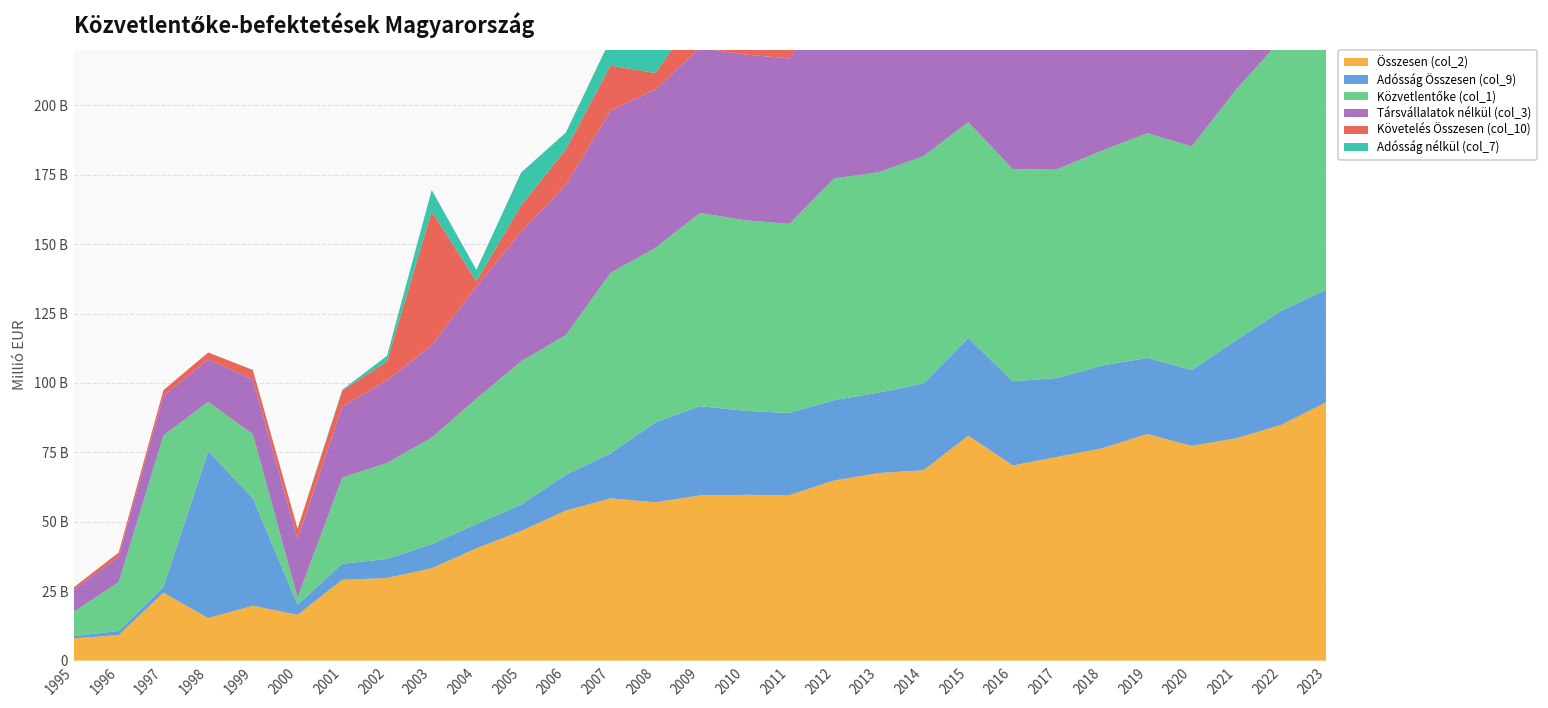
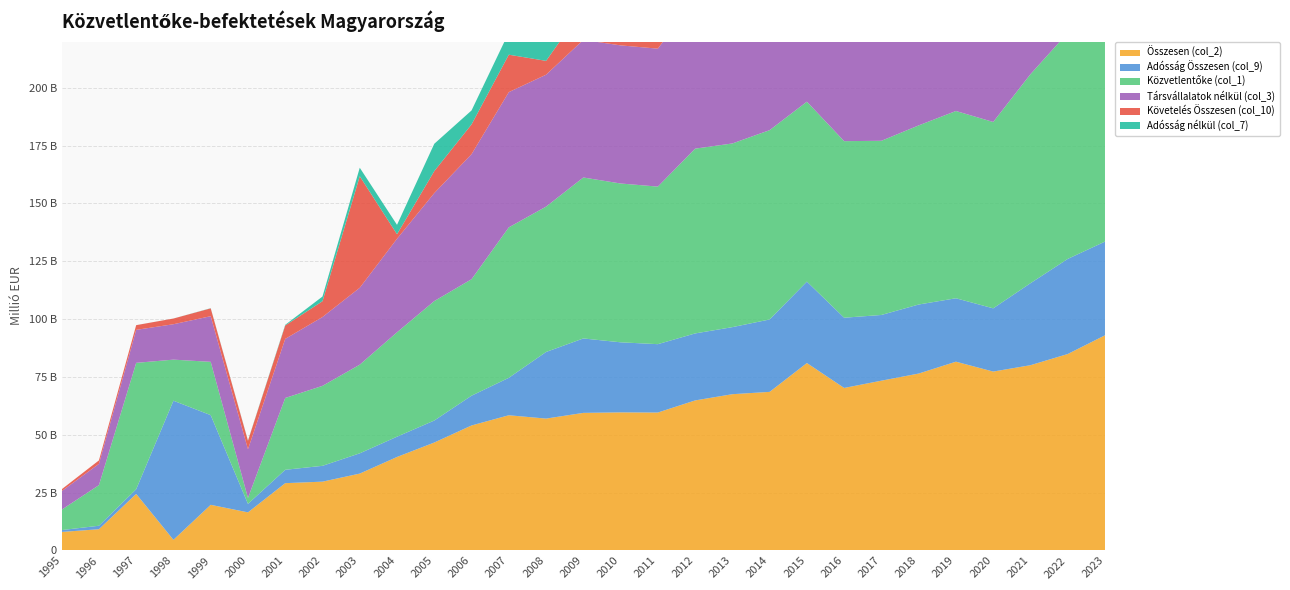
Összesen (col_2), 1998: 15000000000 -> 5000000000
Adósság nélkül (col_7), 2003: 8000000000 -> 4000000000
